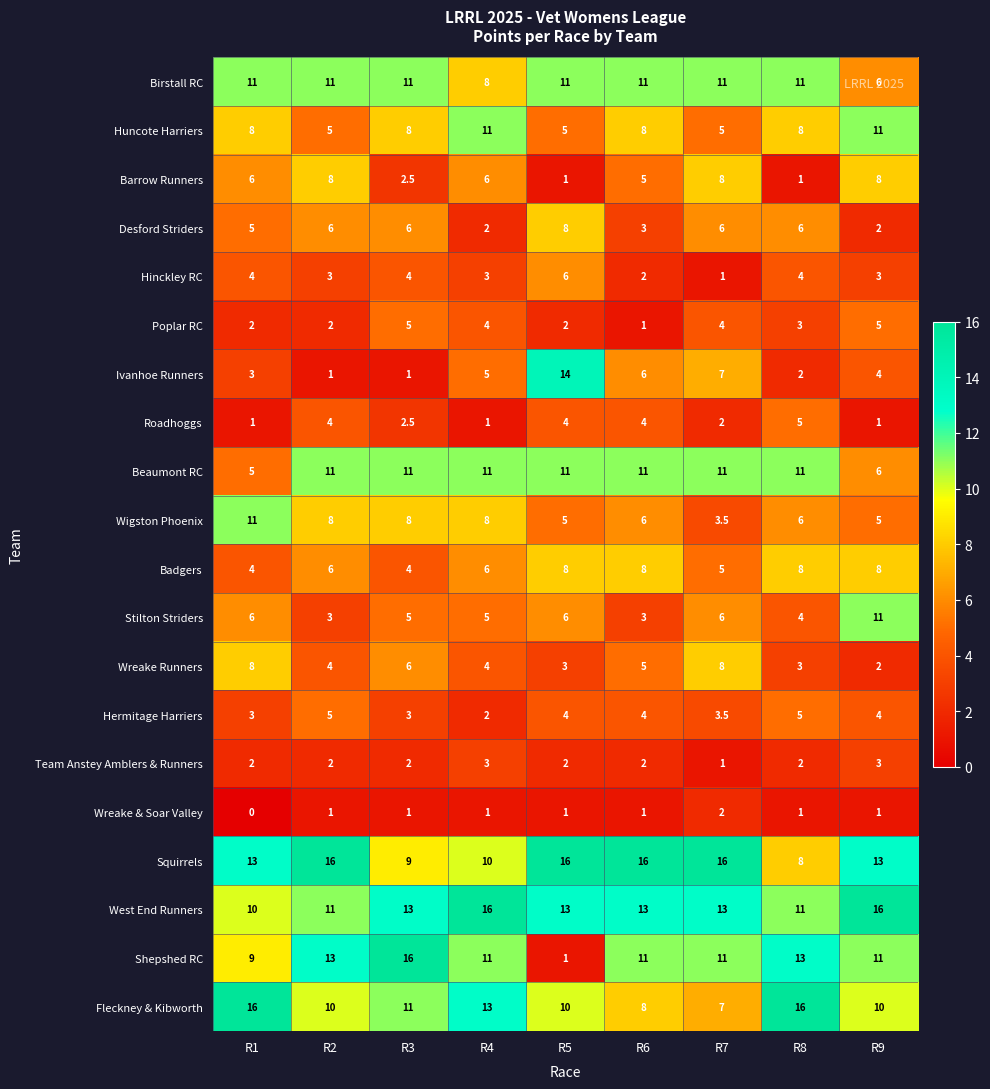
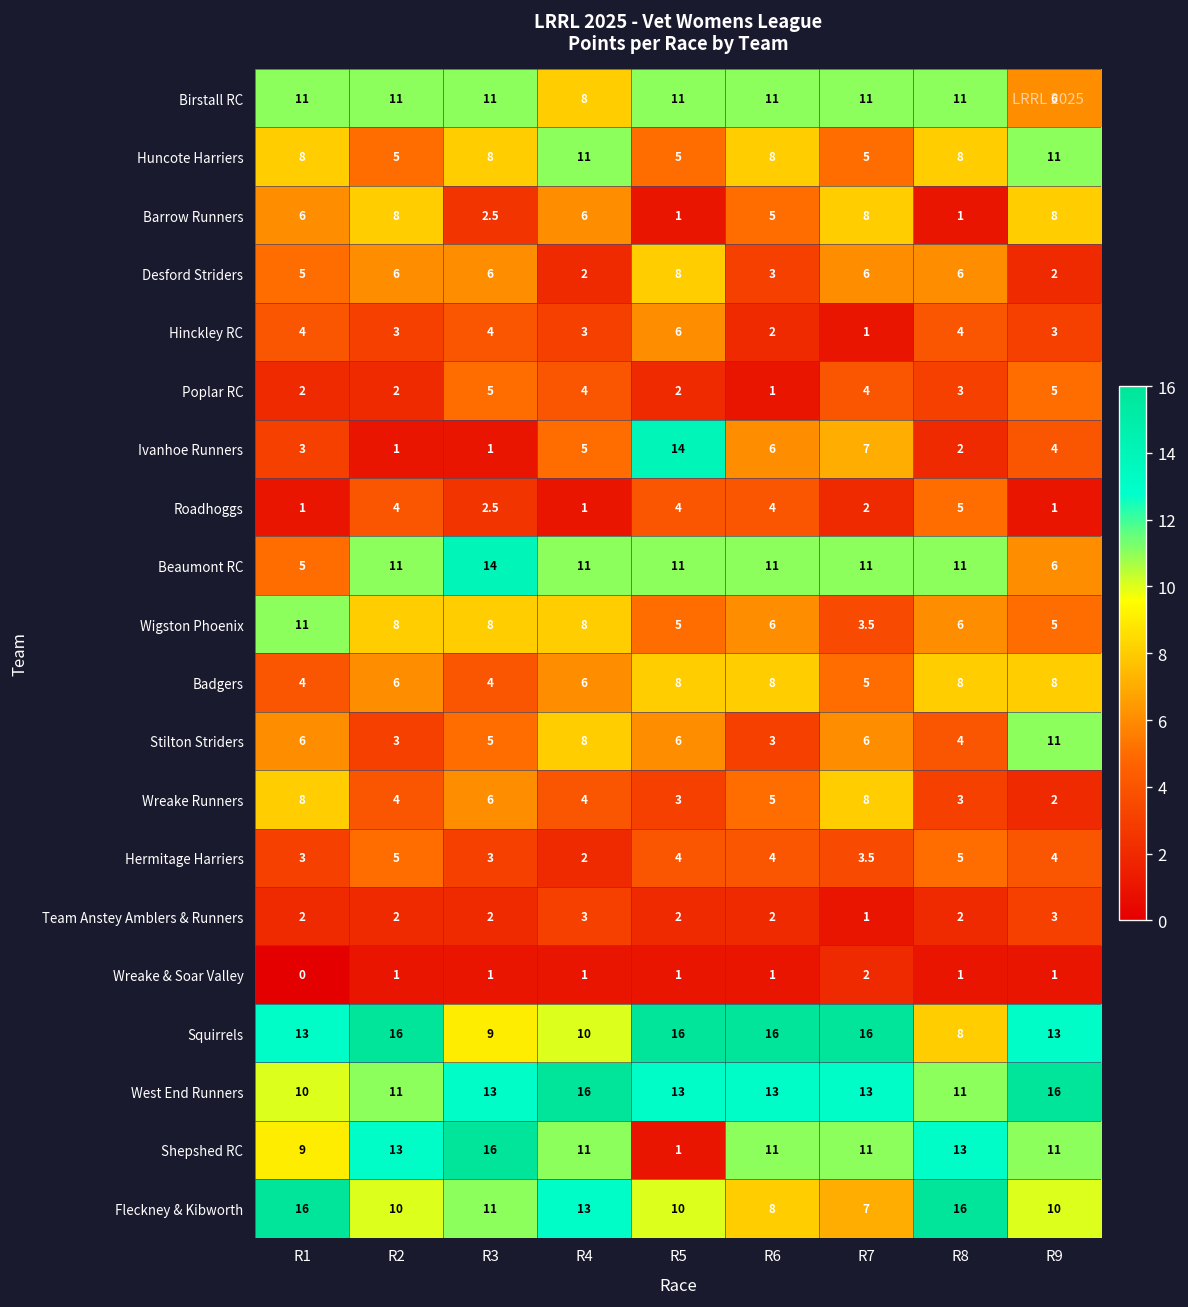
Beaumont RC, R3: 11 -> 14
Stilton Striders, R4: 5 -> 8
